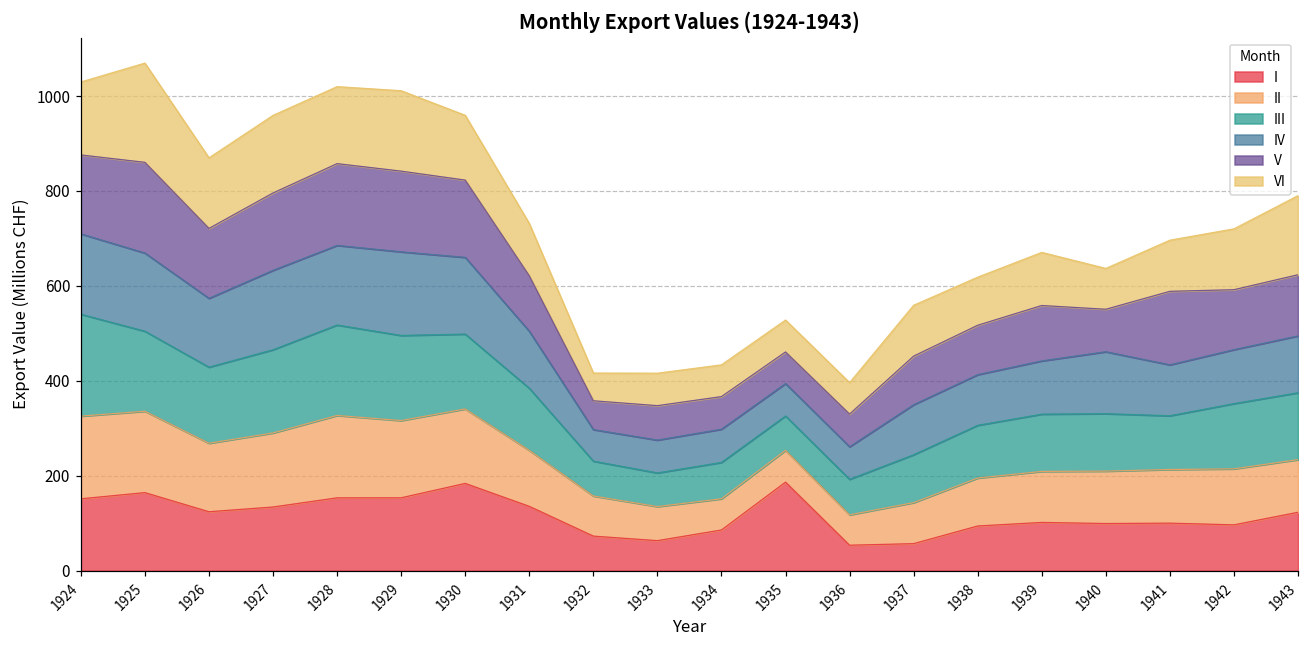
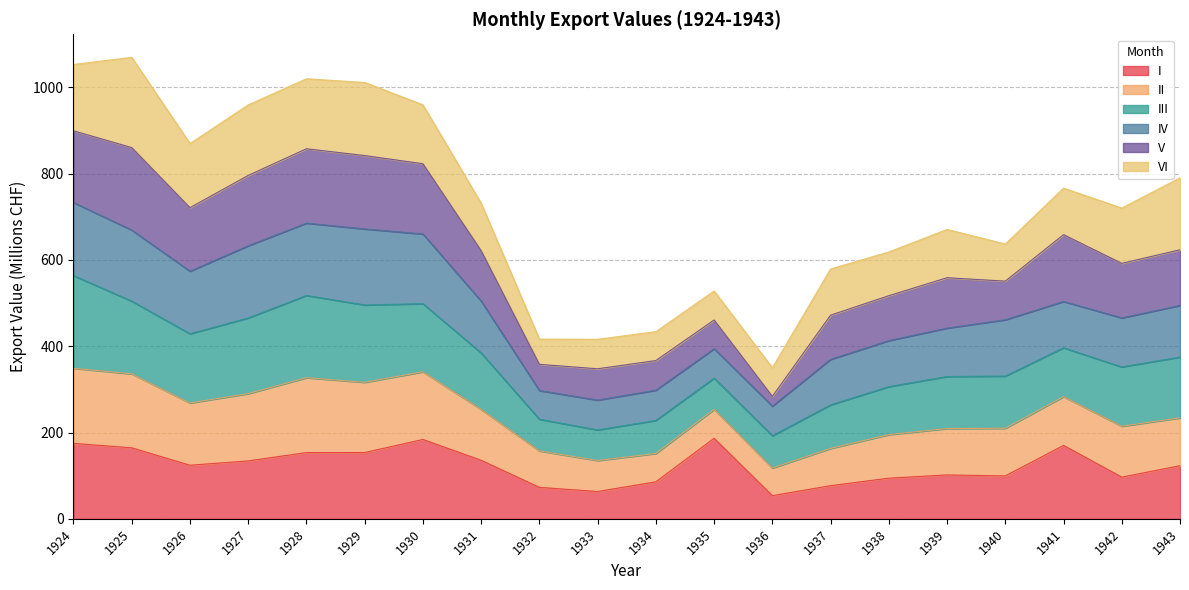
I, 1924: 150 -> 170
V, 1936: 70 -> 20
I, 1937: 60 -> 80
I, 1941: 100 -> 170
